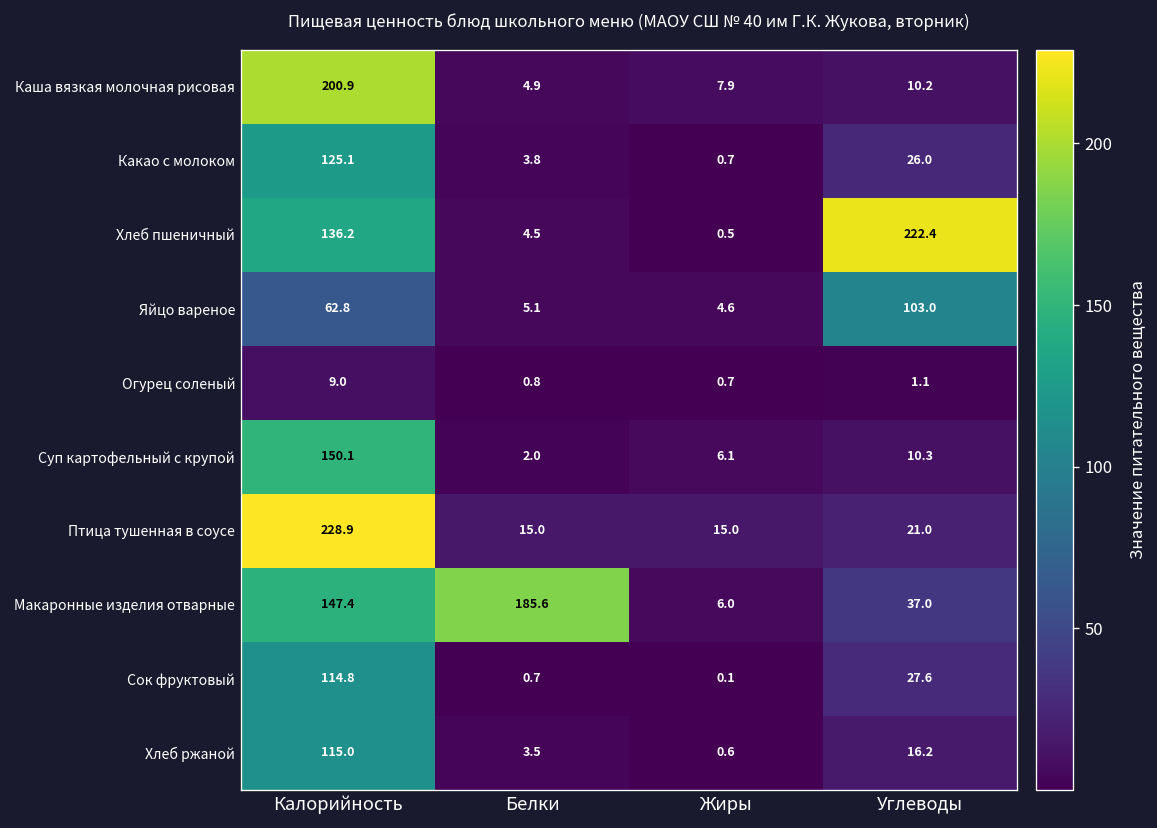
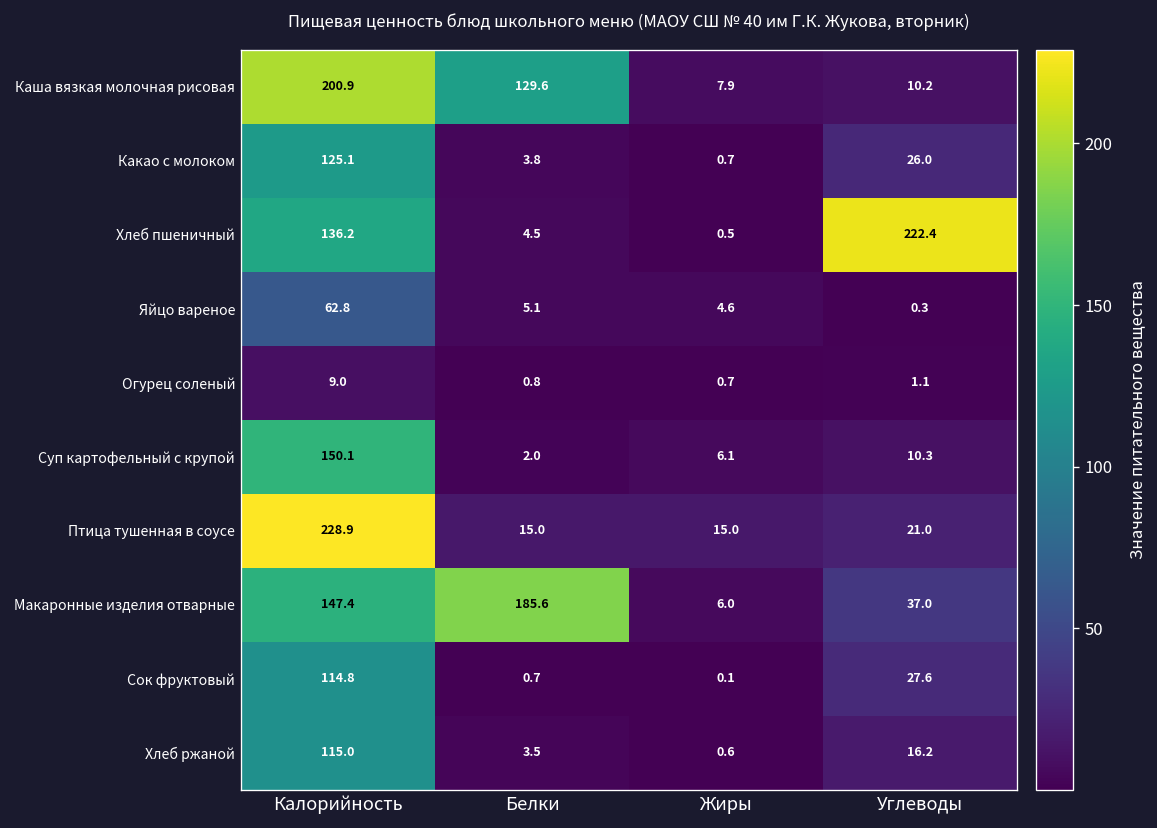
Каша вязкая молочная рисовая, Белки: 4.9 -> 129.6
Яйцо вареное, Углеводы: 103.0 -> 0.3
